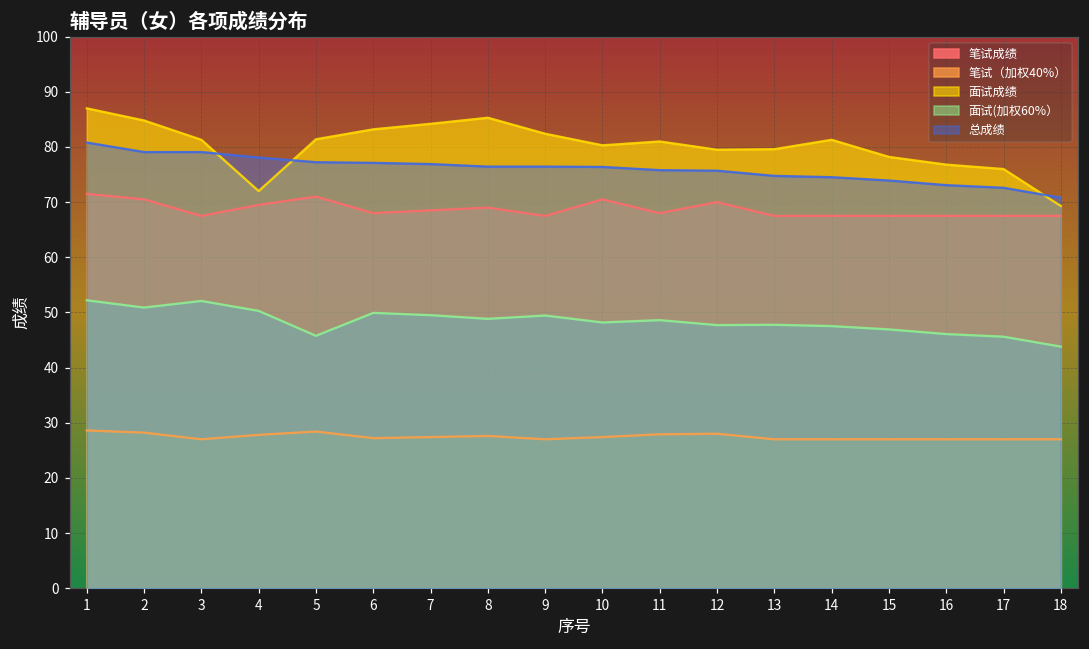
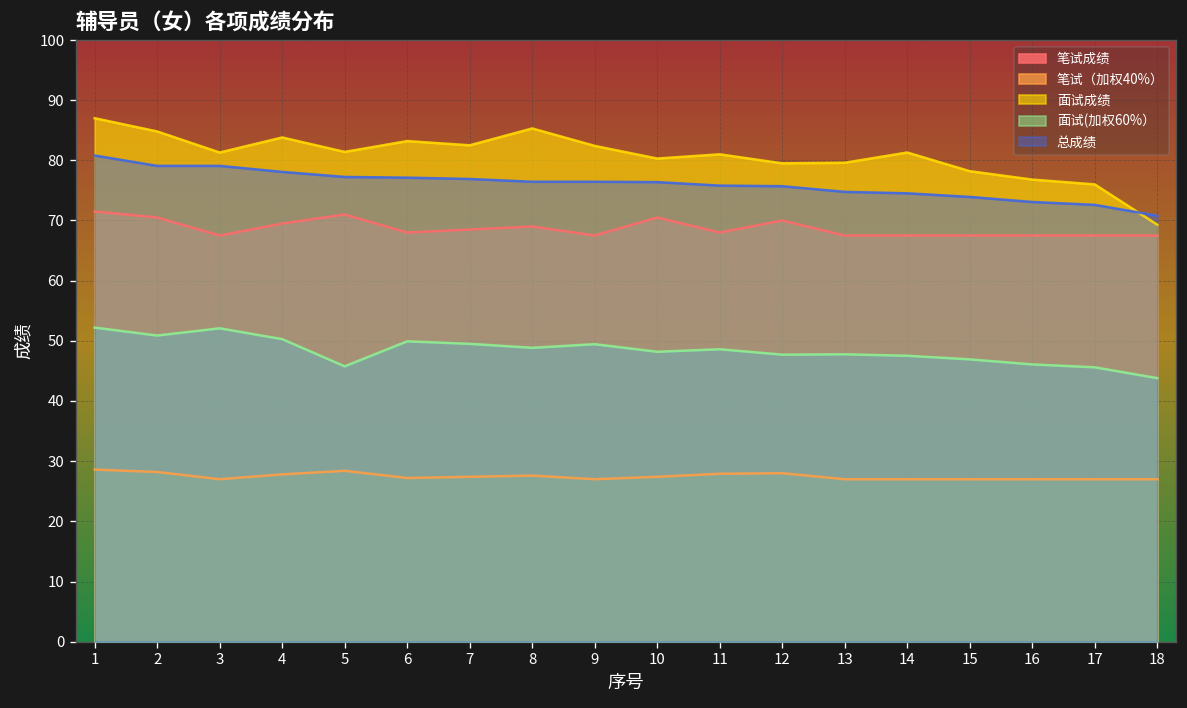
面试成绩, 4: 72 -> 84
面试成绩, 7: 84 -> 83
